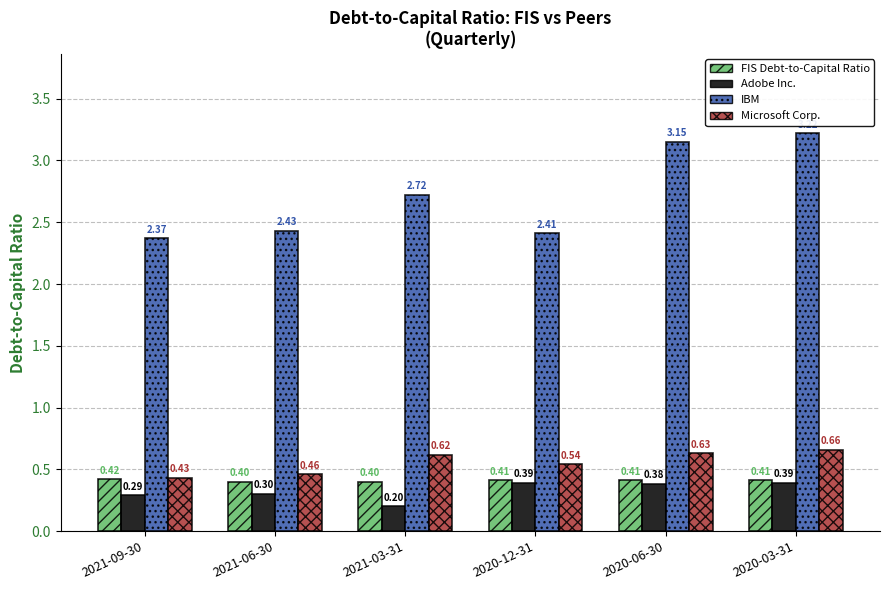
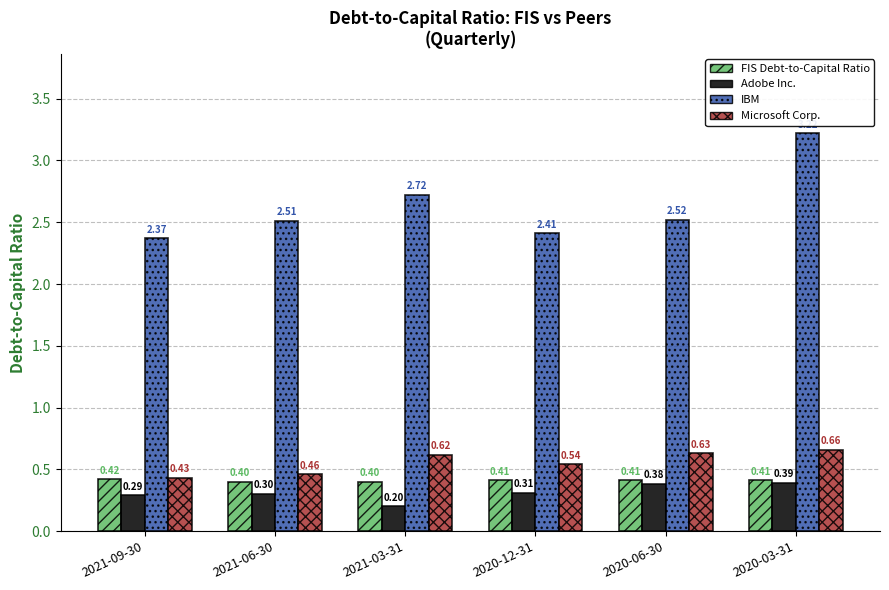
IBM, 2021-06-30: 2.43 -> 2.51
Adobe Inc., 2020-12-31: 0.39 -> 0.31
IBM, 2020-06-30: 3.15 -> 2.52
